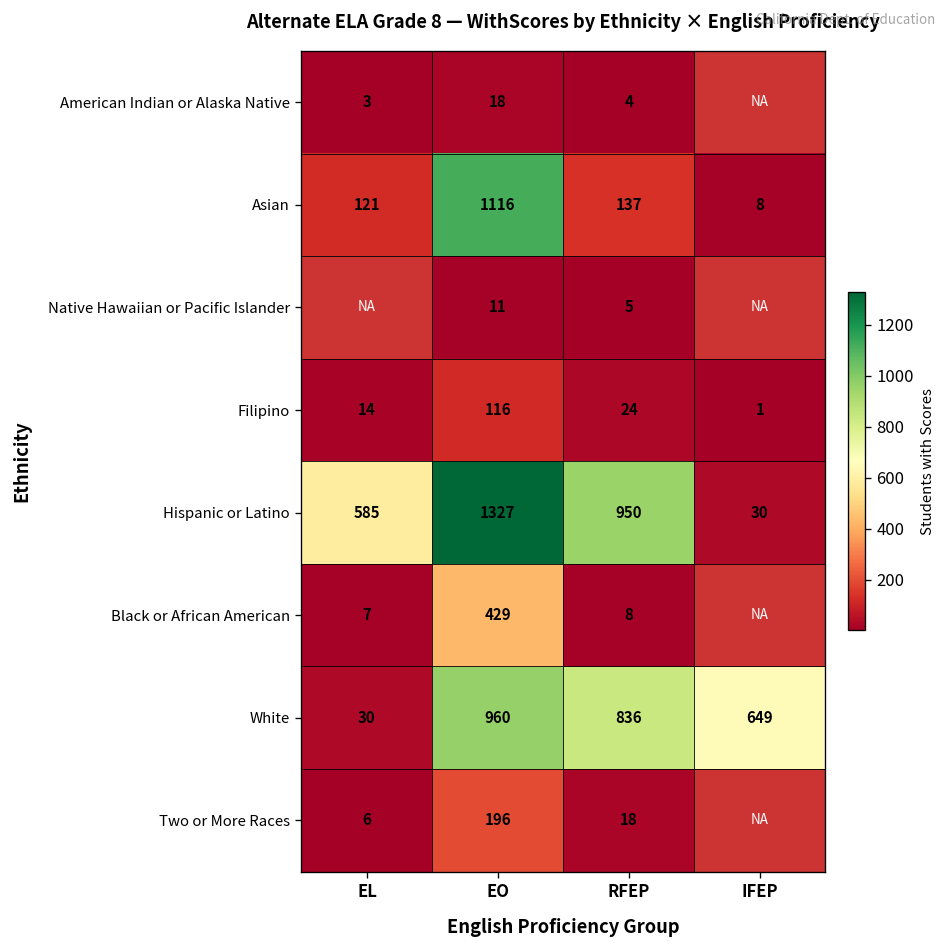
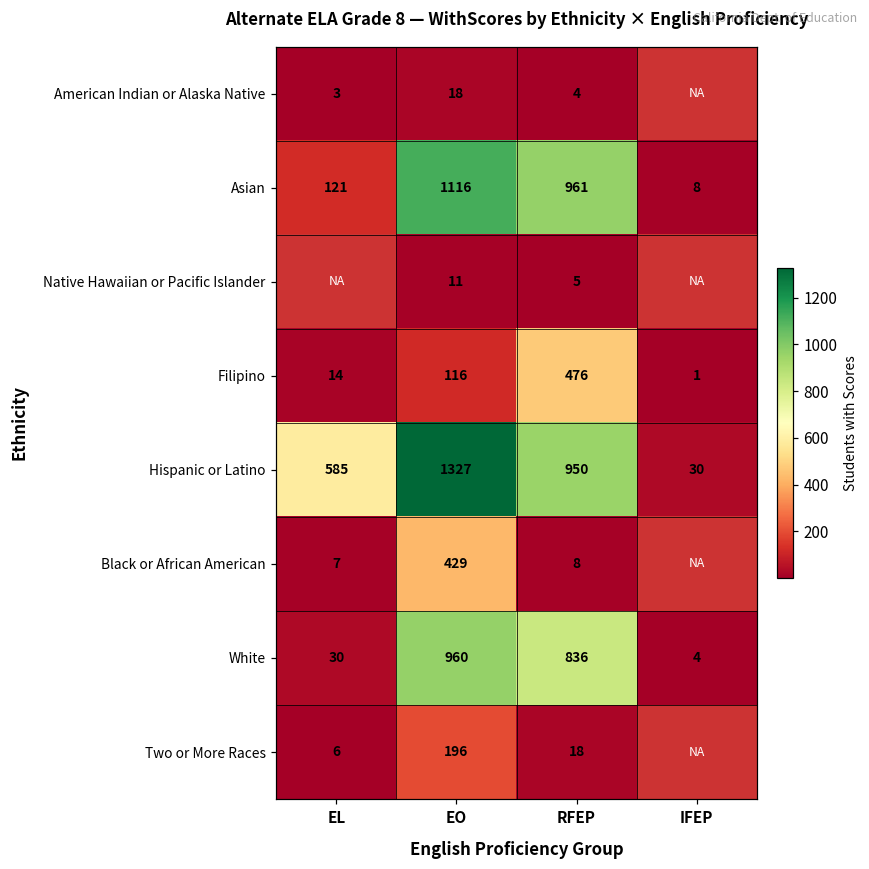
Asian, RFEP: 137 -> 961
Filipino, RFEP: 24 -> 476
White, IFEP: 649 -> 4
